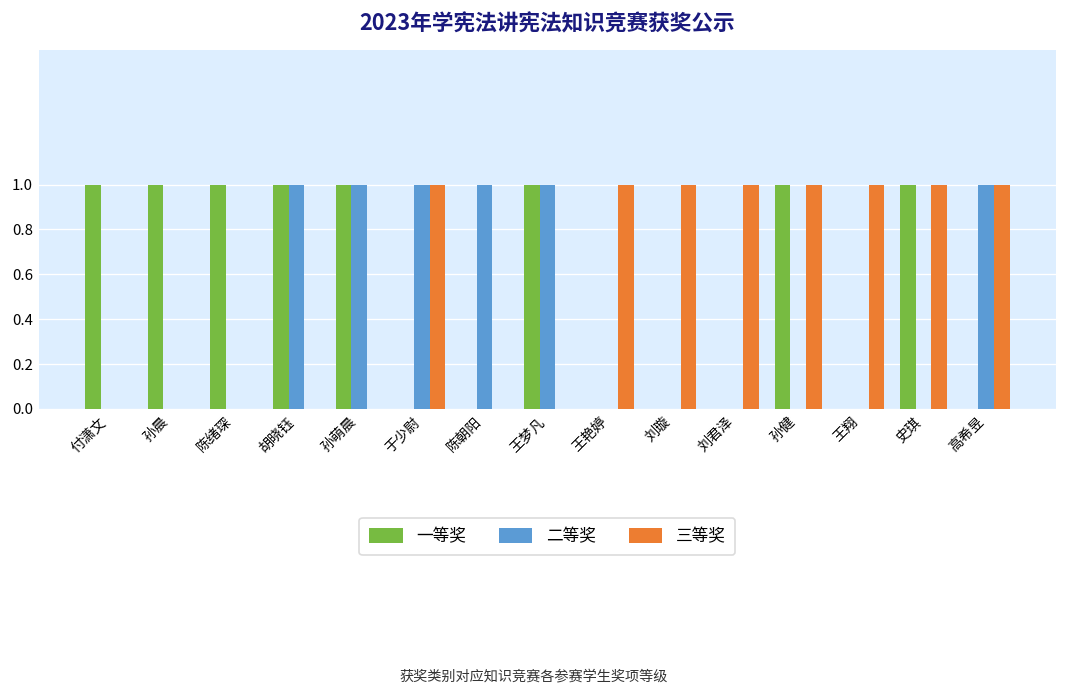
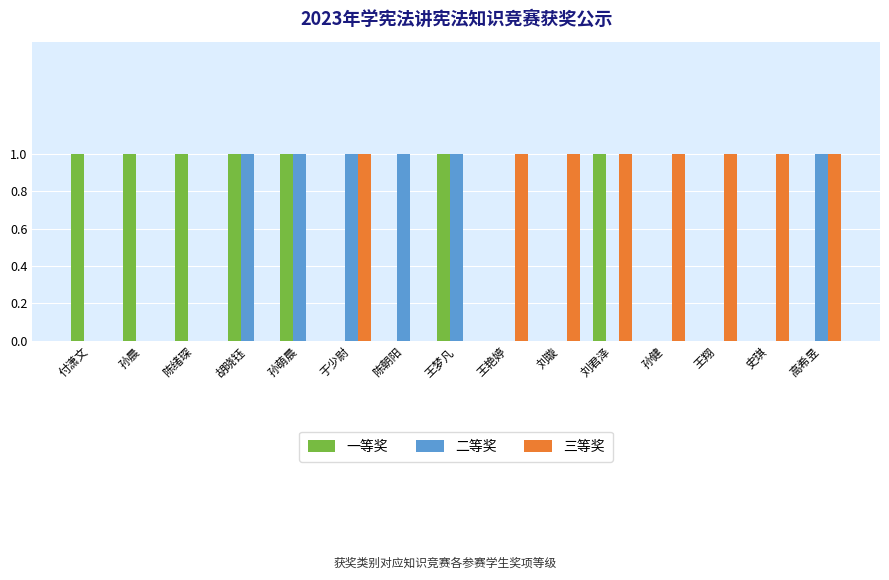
一等奖, 刘君泽: 0 -> 1
一等奖, 孙健: 1 -> 0
一等奖, 史琪: 1 -> 0
